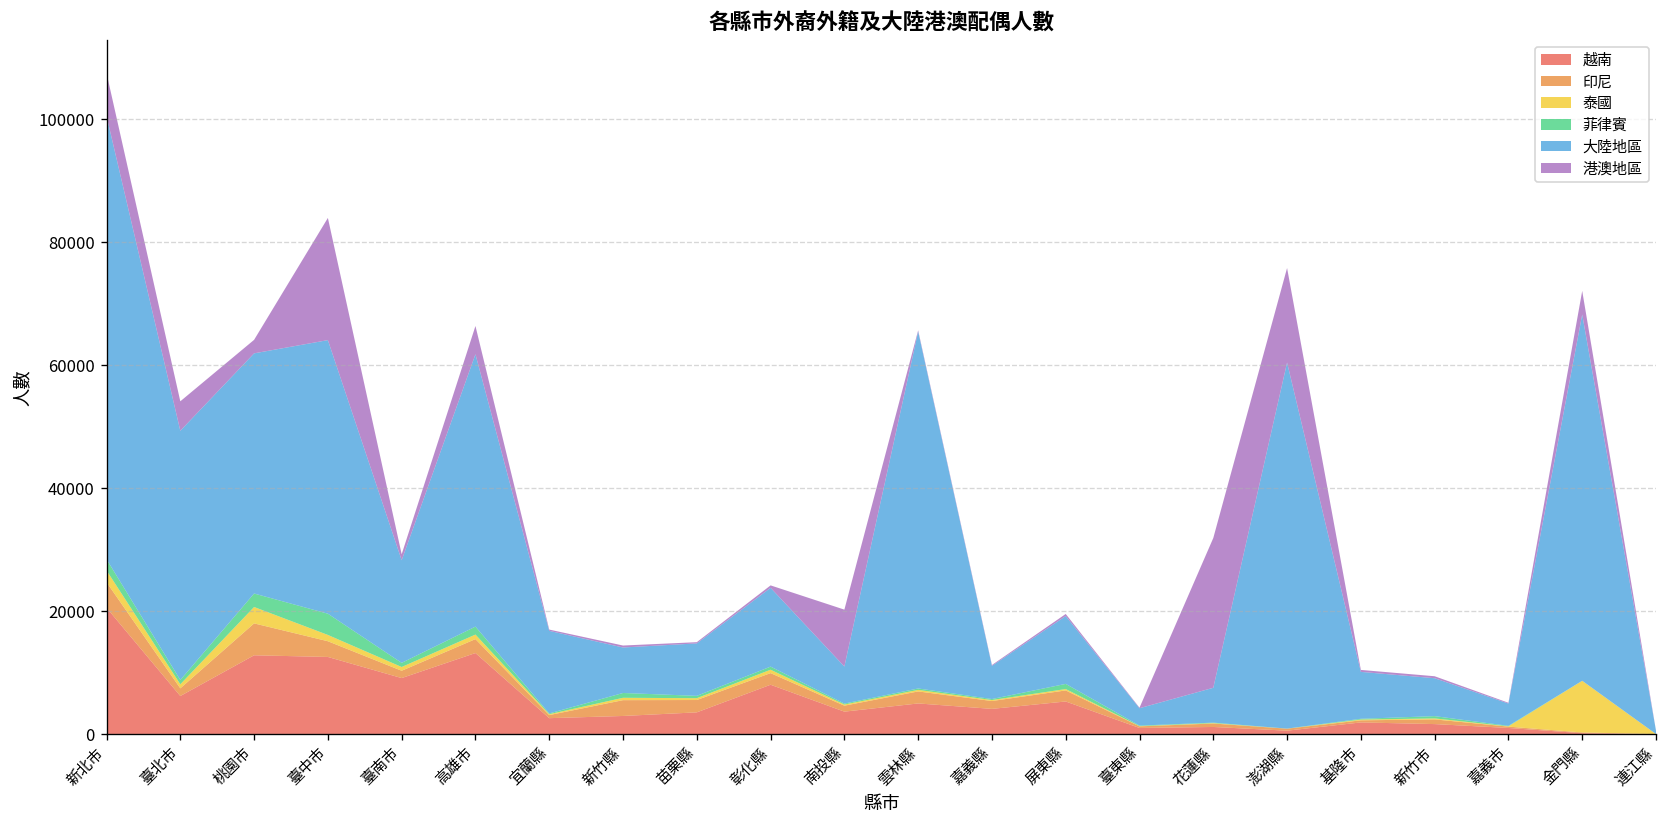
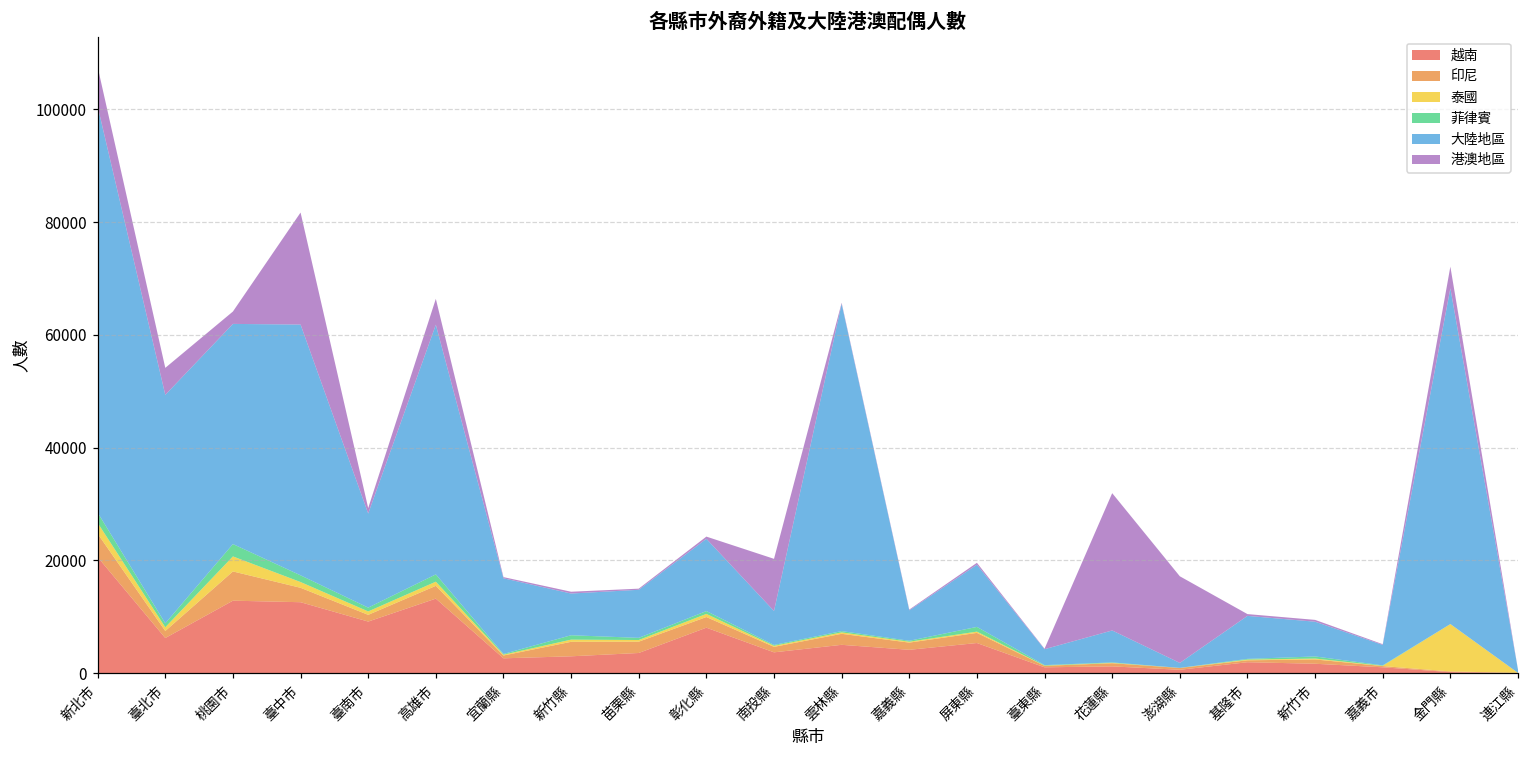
菲律賓, 臺中市: 3000 -> 1000
大陸地區, 澎湖縣: 60000 -> 1000
